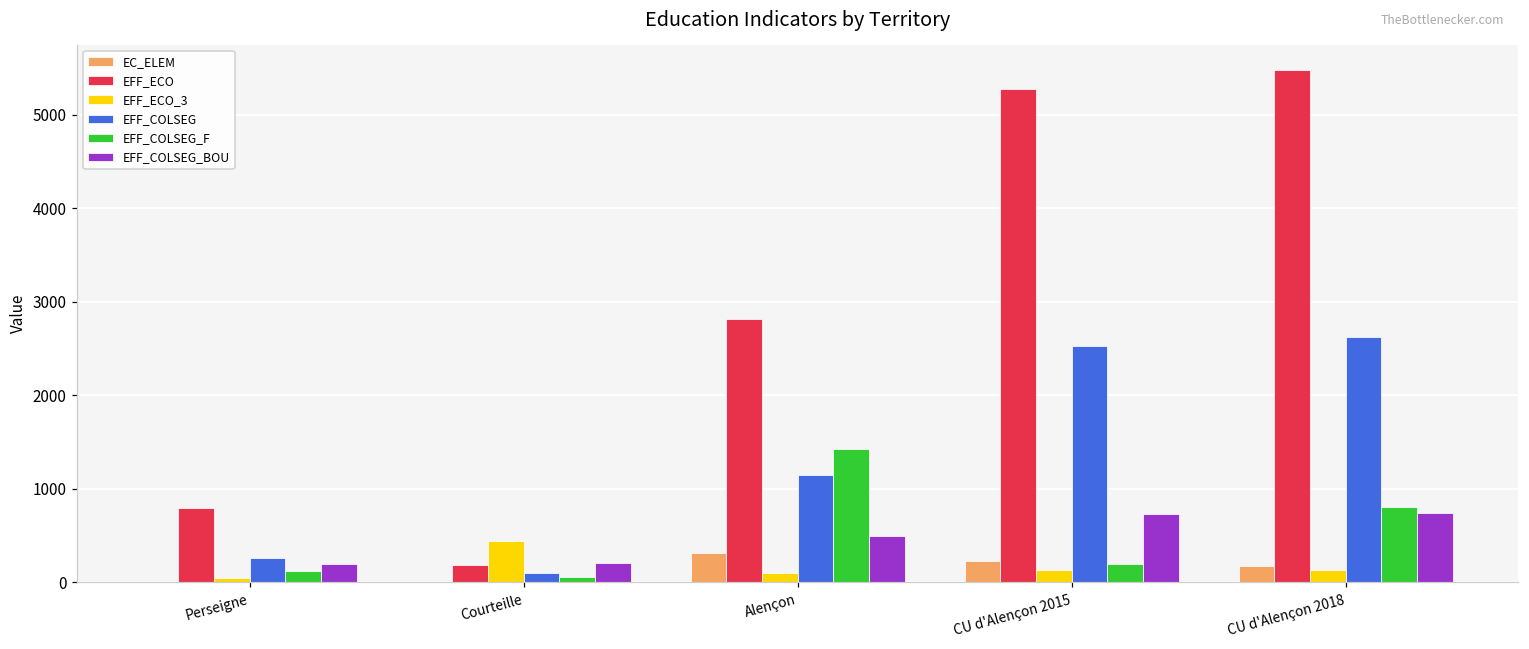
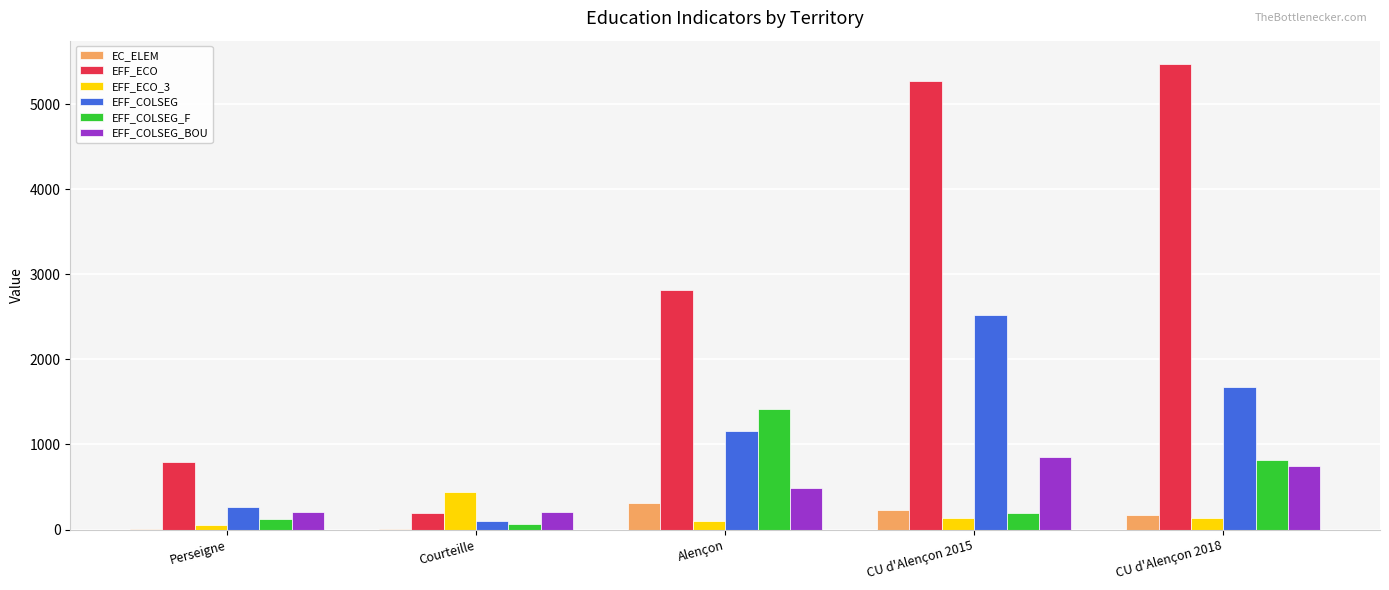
EFF_COLSEG_BOU, CU d'Alençon 2015: 700 -> 800
EFF_COLSEG, CU d'Alençon 2018: 2600 -> 1700
